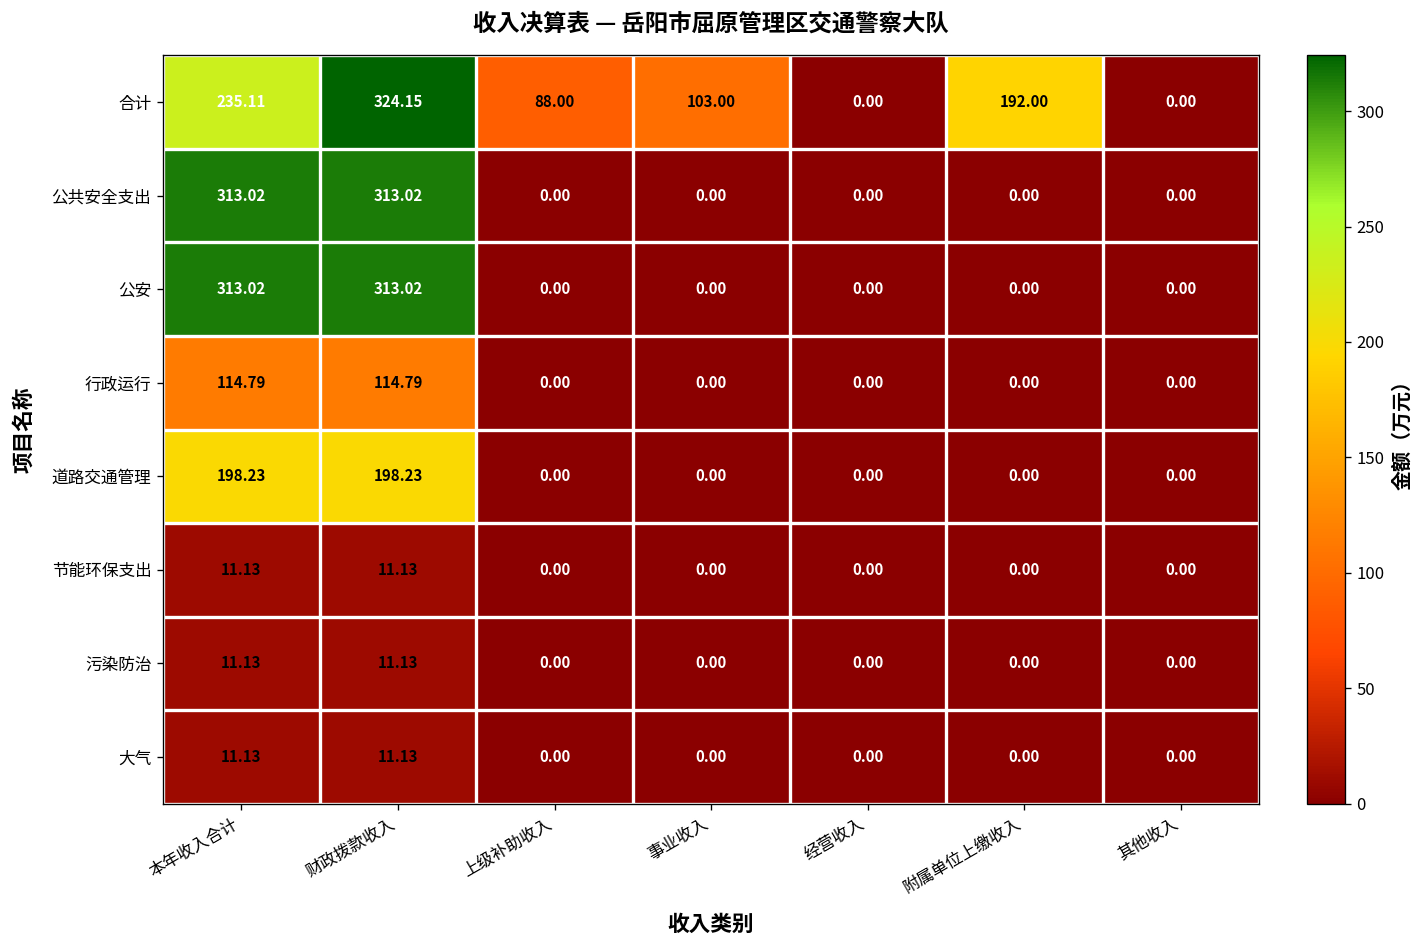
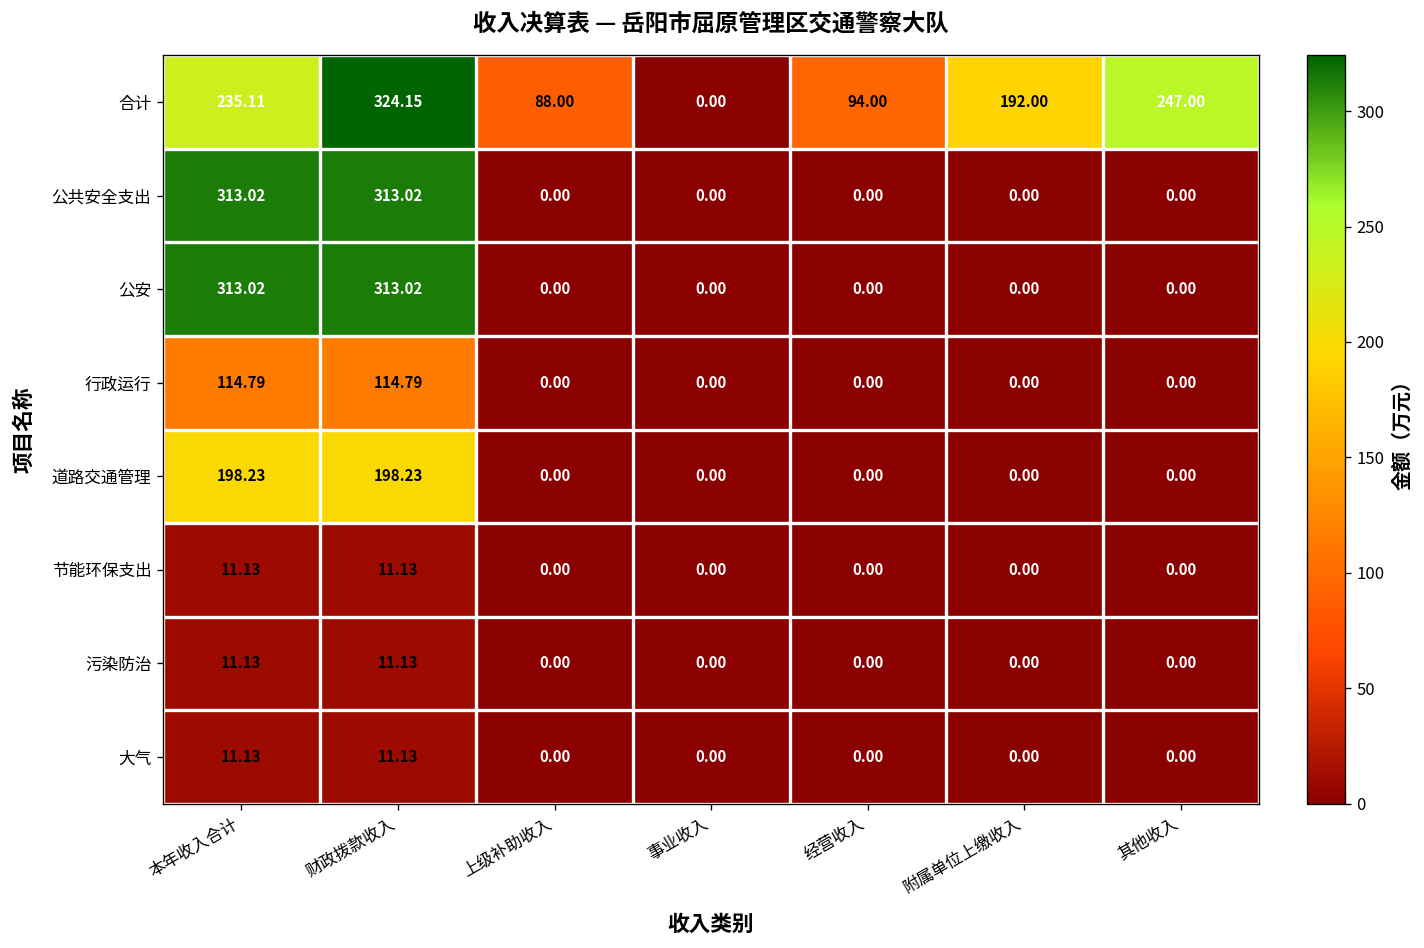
合计, 事业收入: 103.00 -> 0.00
合计, 经营收入: 0.00 -> 94.00
合计, 其他收入: 0.00 -> 247.00
